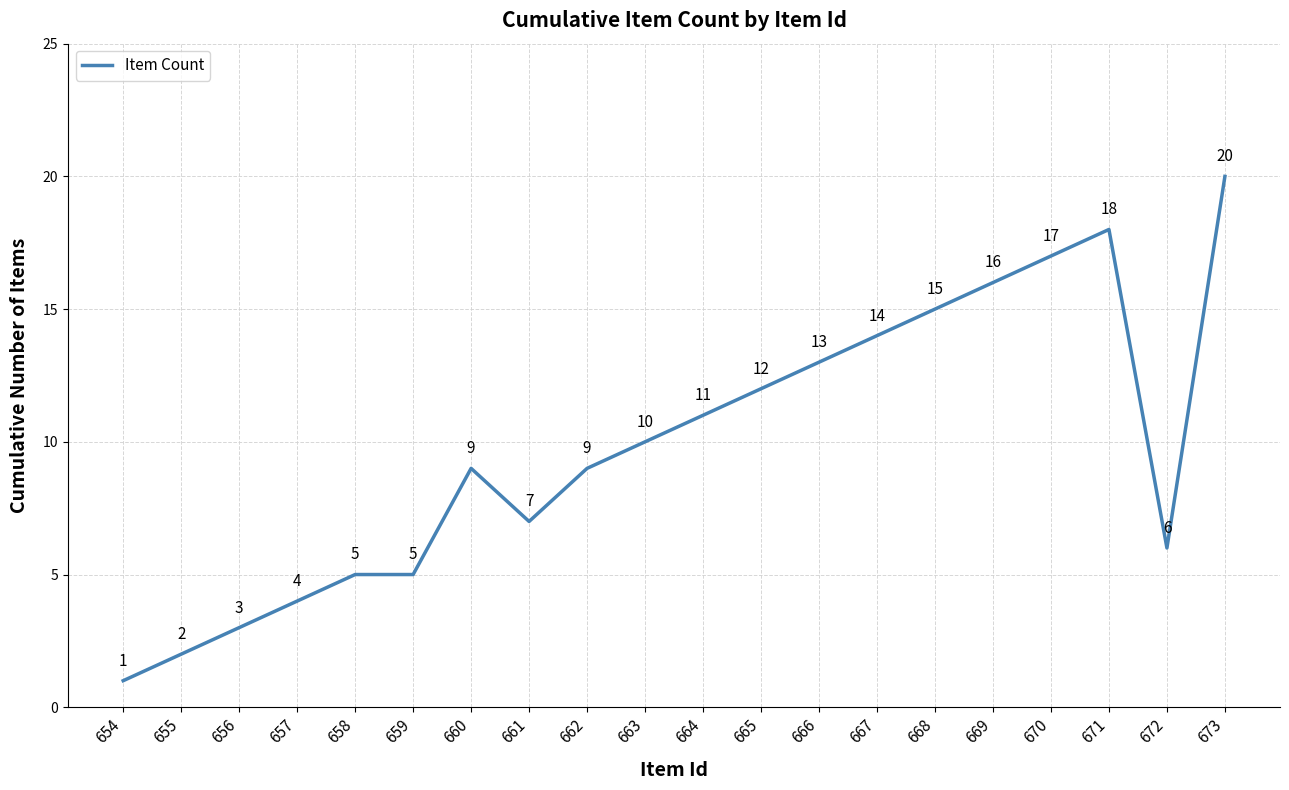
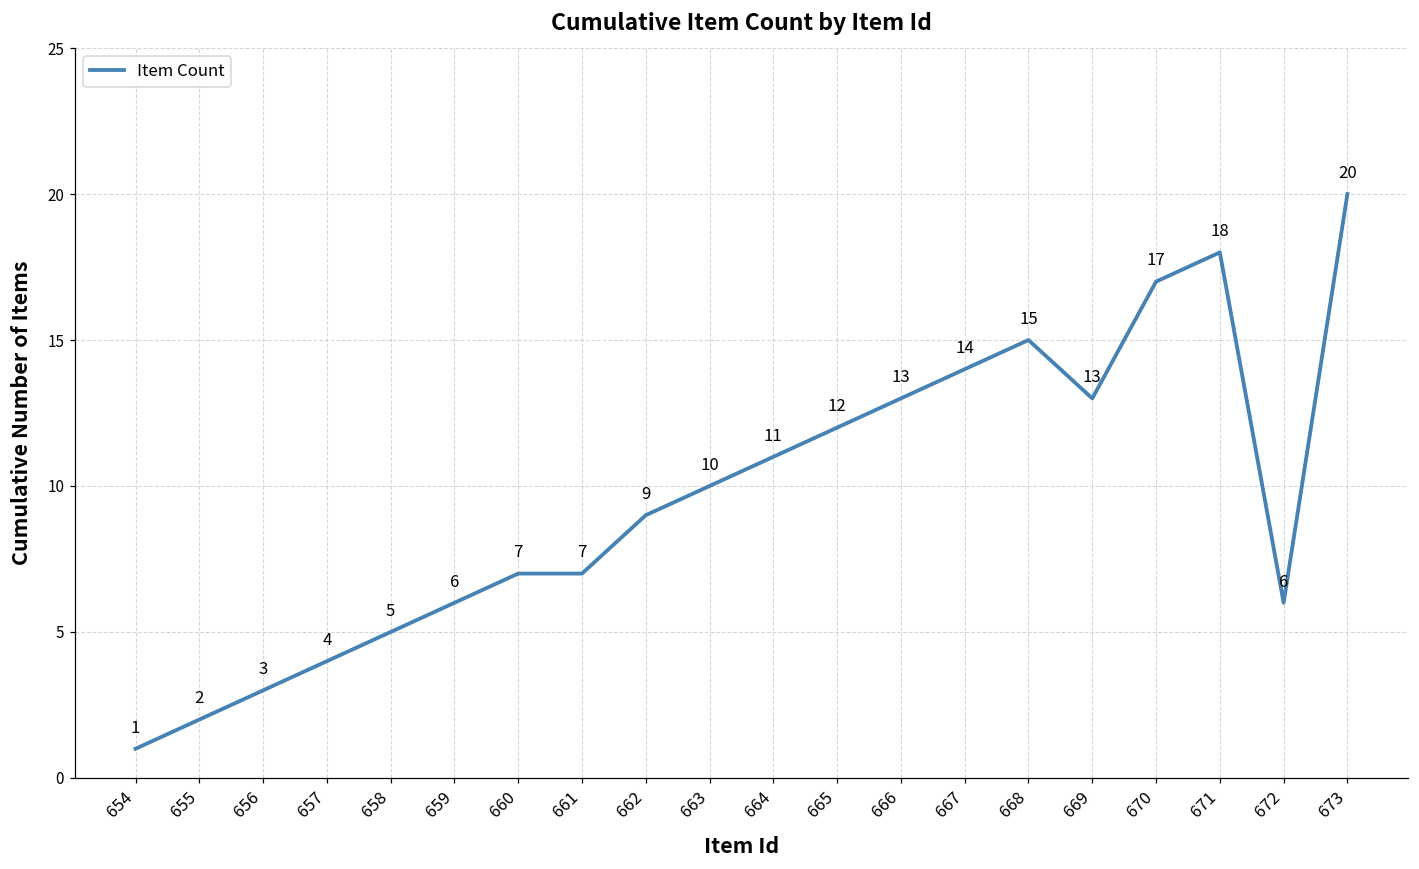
659: 5 -> 6
660: 9 -> 7
669: 16 -> 13
